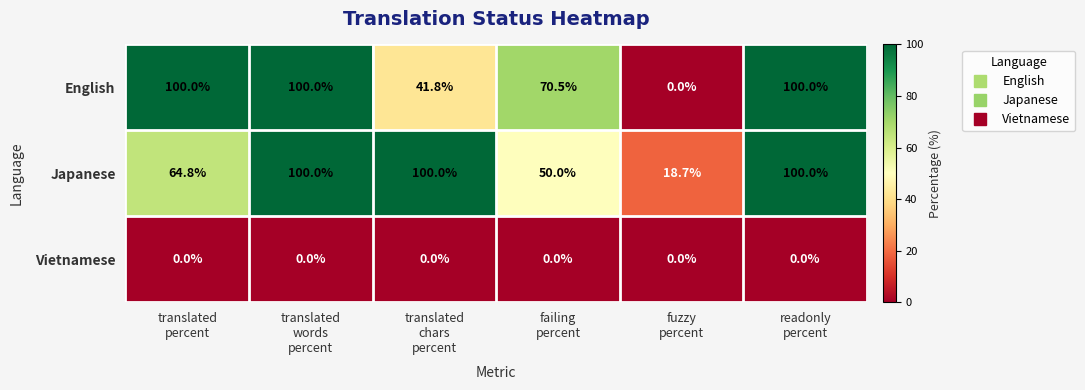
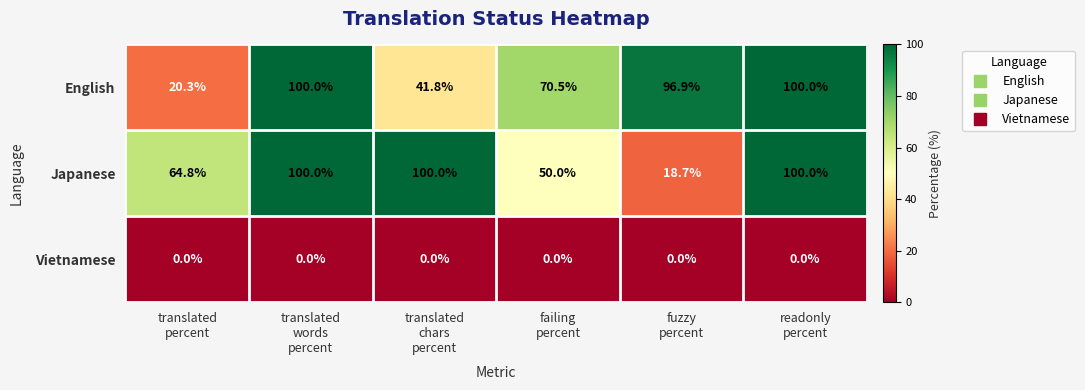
English, translated percent: 100.0% -> 20.3%
English, fuzzy percent: 0.0% -> 96.9%
